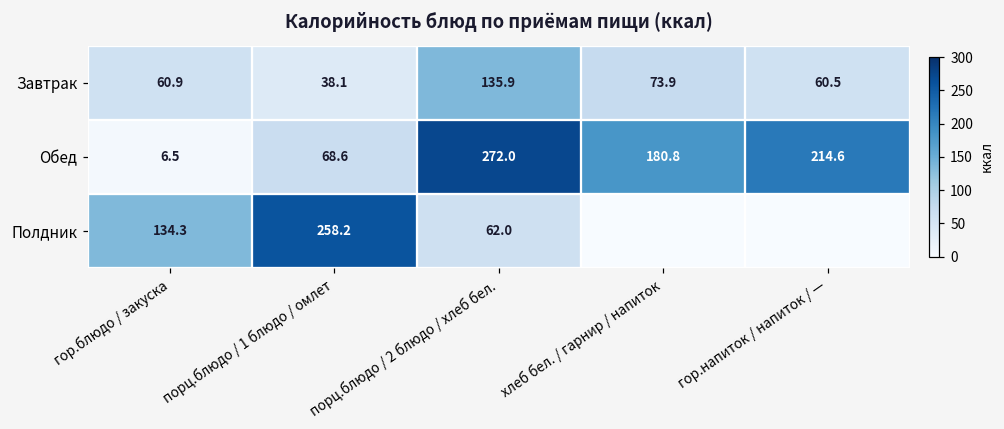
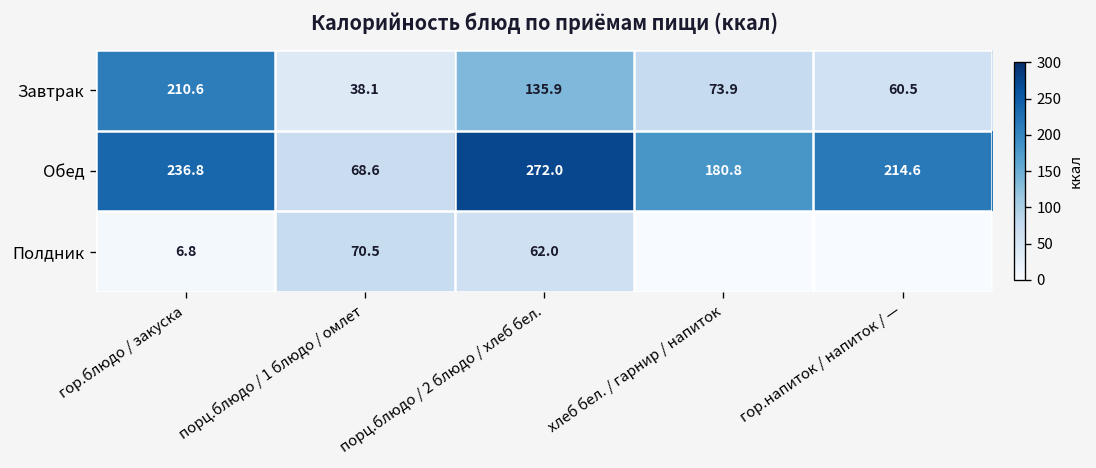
Завтрак, гор.блюдо / закуска: 60.9 -> 210.6
Обед, гор.блюдо / закуска: 6.5 -> 236.8
Полдник, гор.блюдо / закуска: 134.3 -> 6.8
Полдник, порц.блюдо / 1 блюдо / омлет: 258.2 -> 70.5
